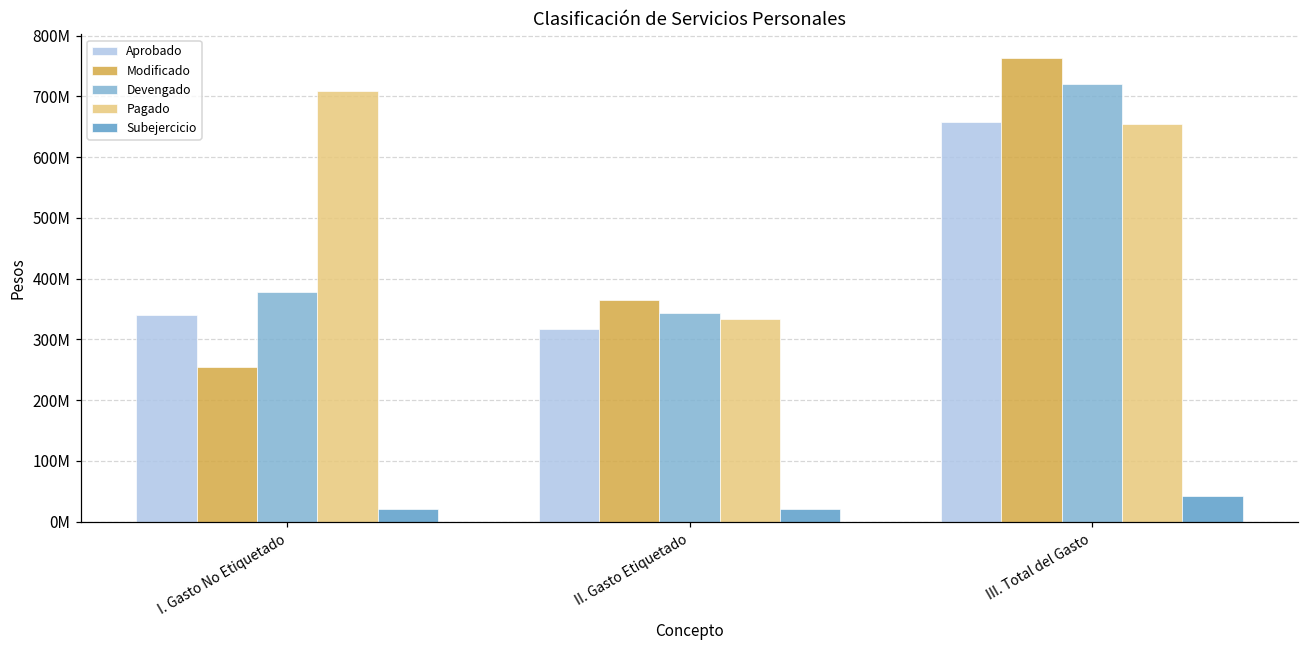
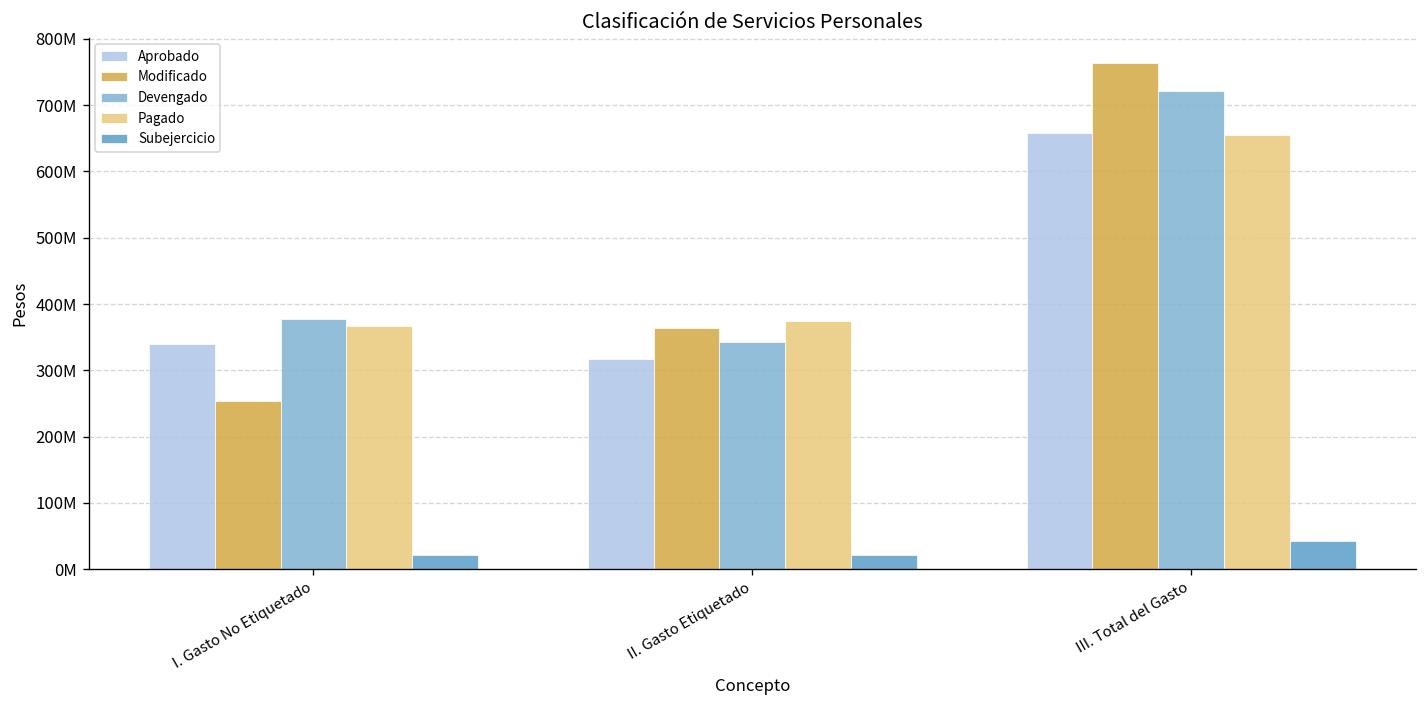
Pagado, I. Gasto No Etiquetado: 710000000 -> 370000000
Pagado, II. Gasto Etiquetado: 330000000 -> 370000000
